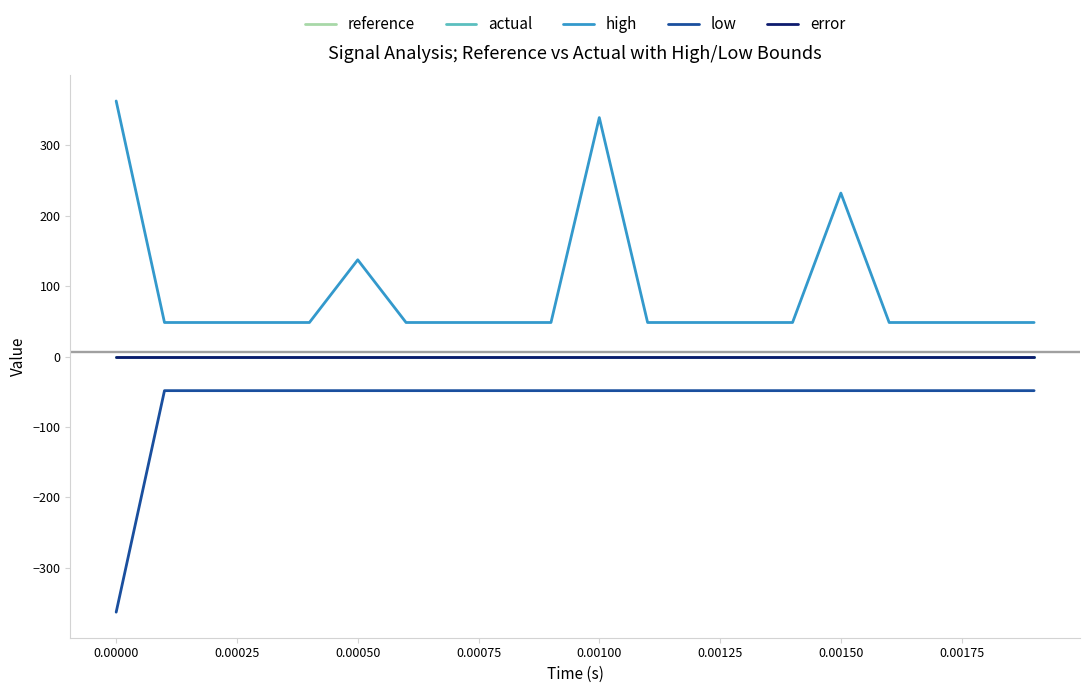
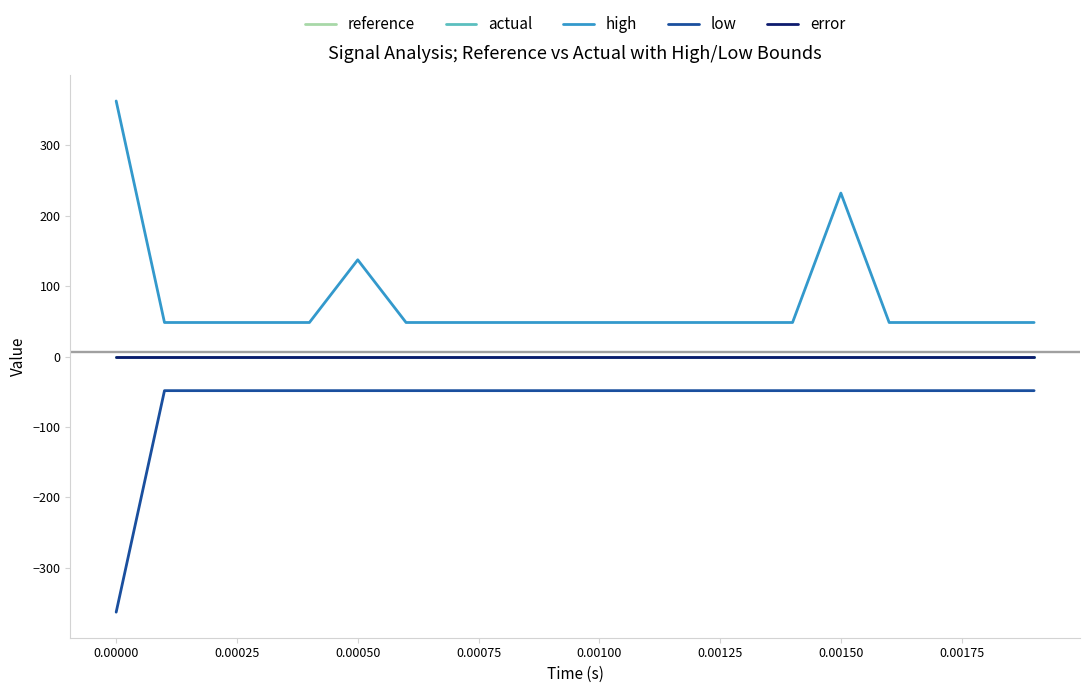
high, 0.00100: 340 -> 50
